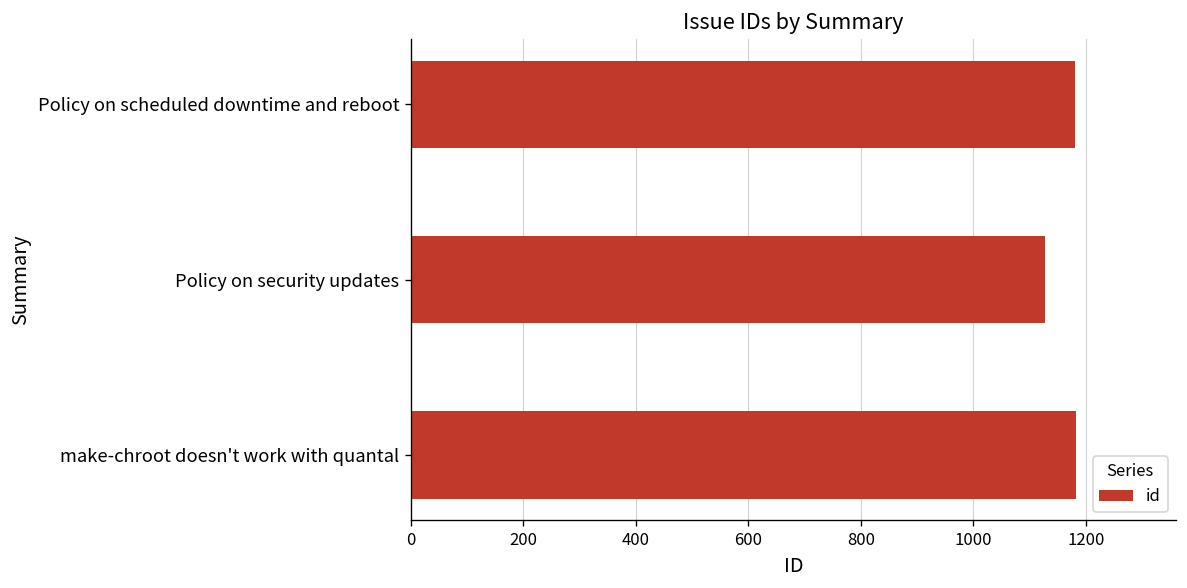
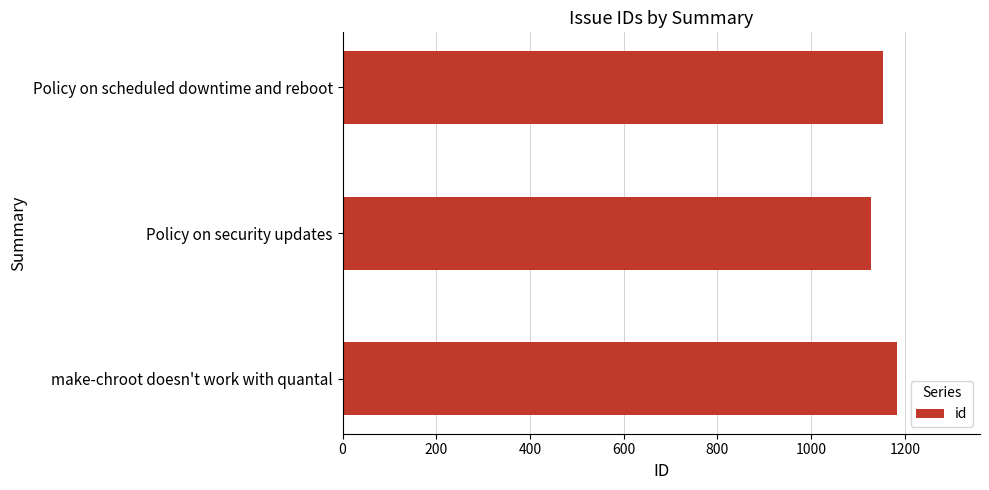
Policy on scheduled downtime and reboot: 1180 -> 1150
